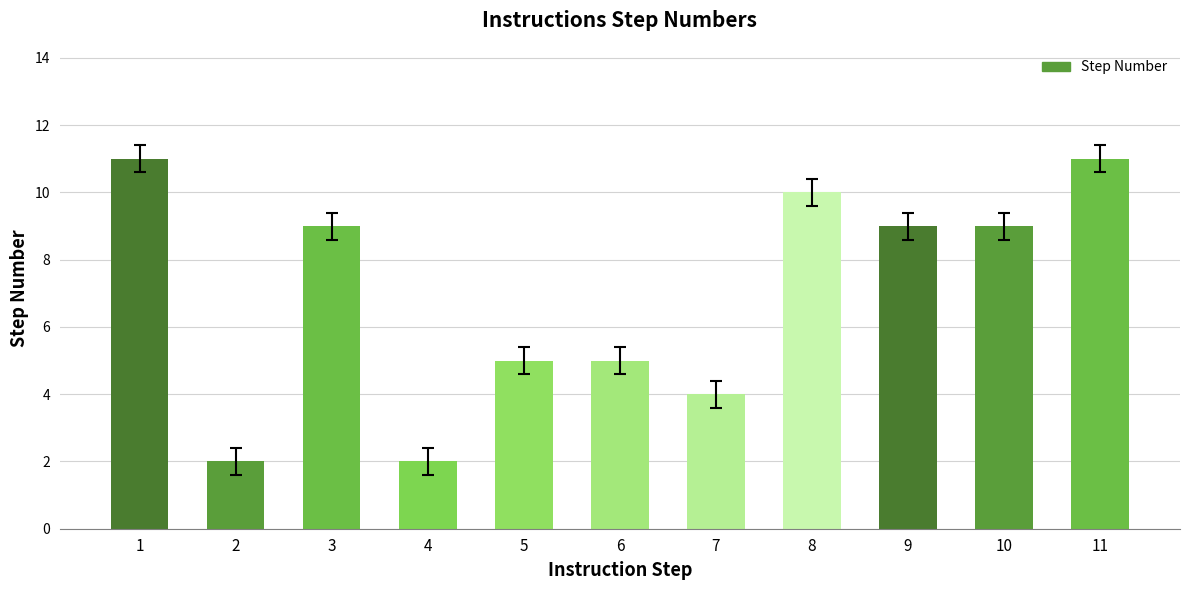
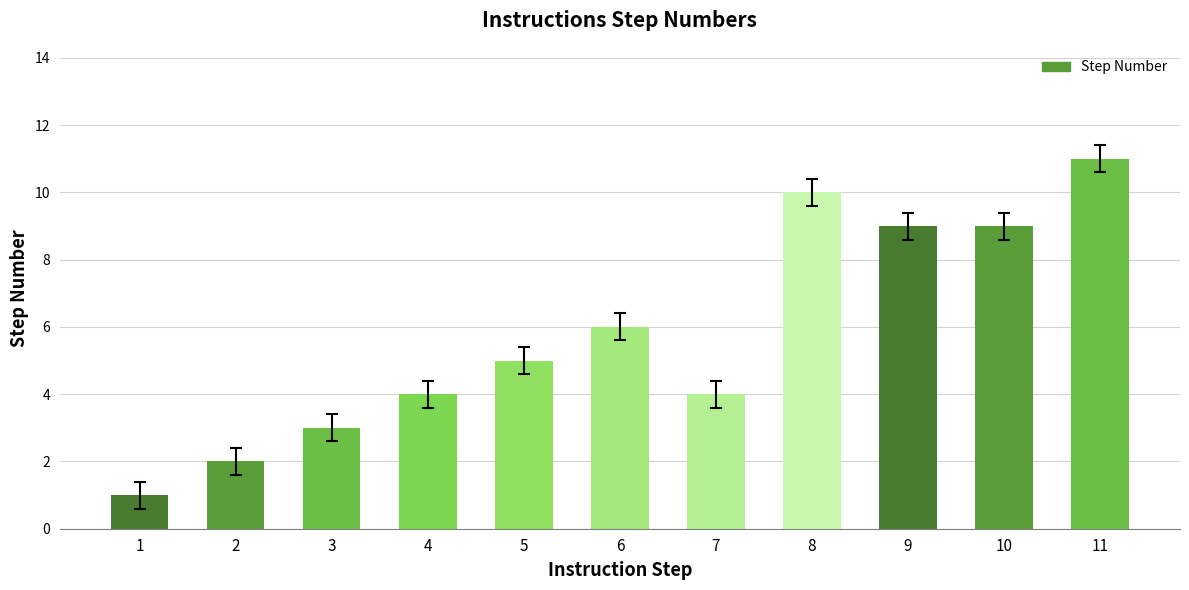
Step Number, 1: 11 -> 1
Step Number, 3: 9 -> 3
Step Number, 4: 2 -> 4
Step Number, 6: 5 -> 6
